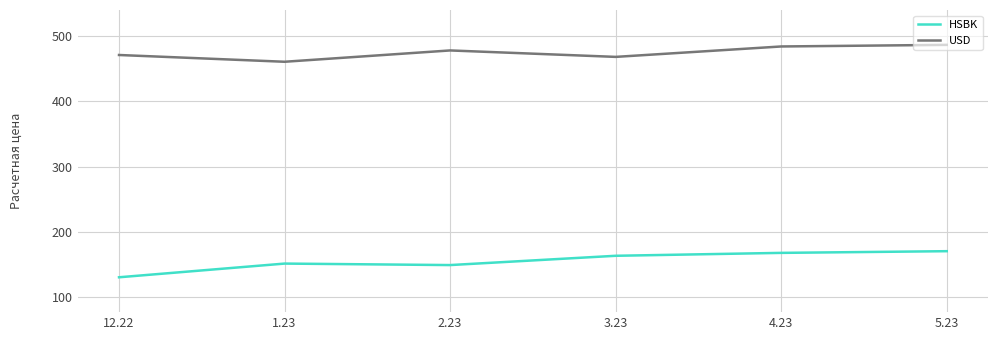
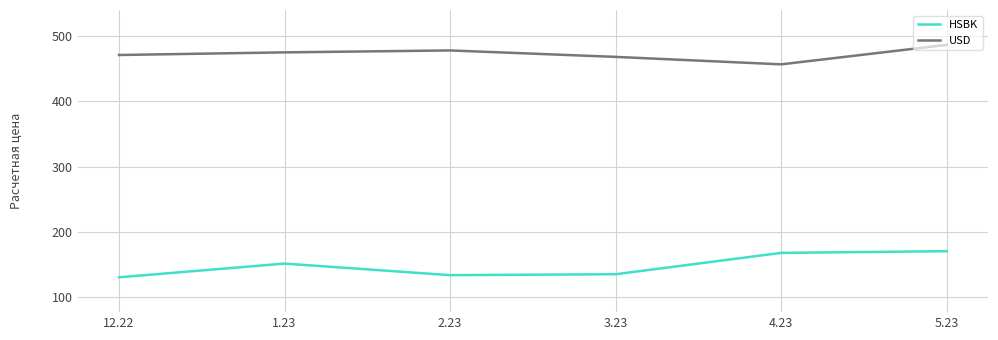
USD, 1.23: 460 -> 480
HSBK, 2.23: 150 -> 130
HSBK, 3.23: 160 -> 130
USD, 4.23: 480 -> 460
